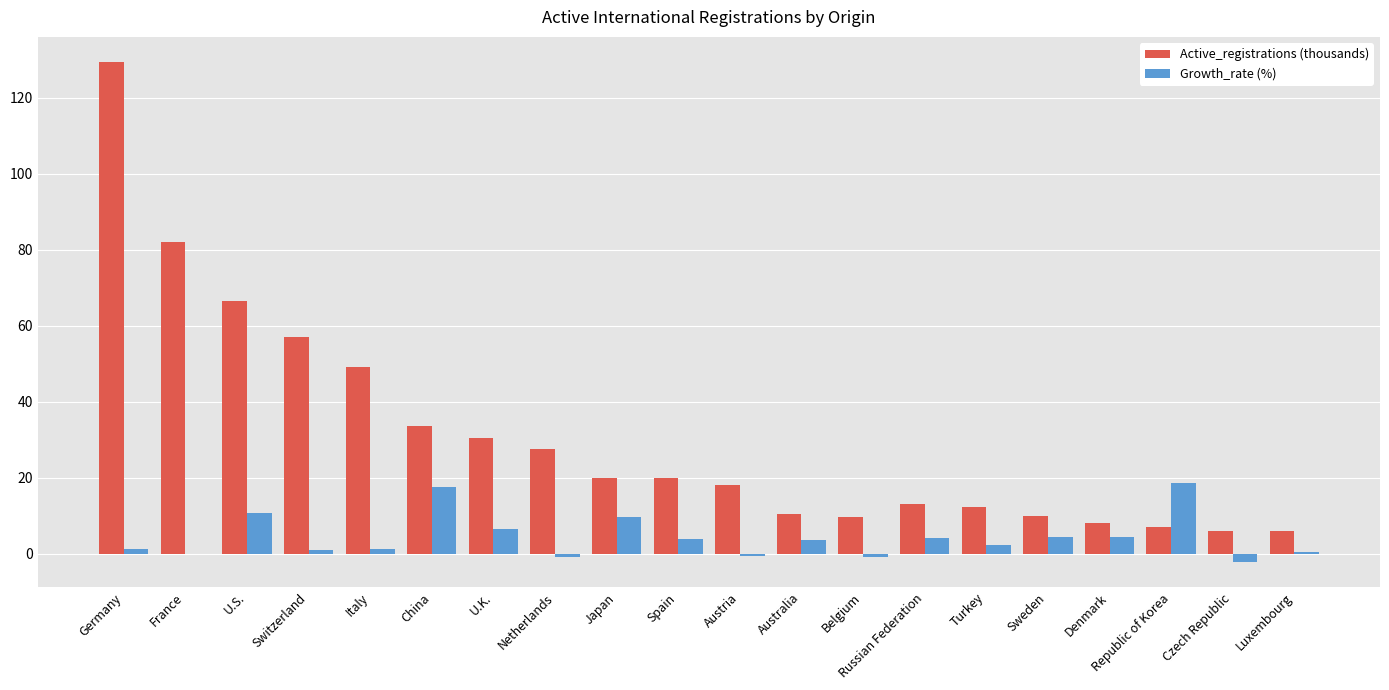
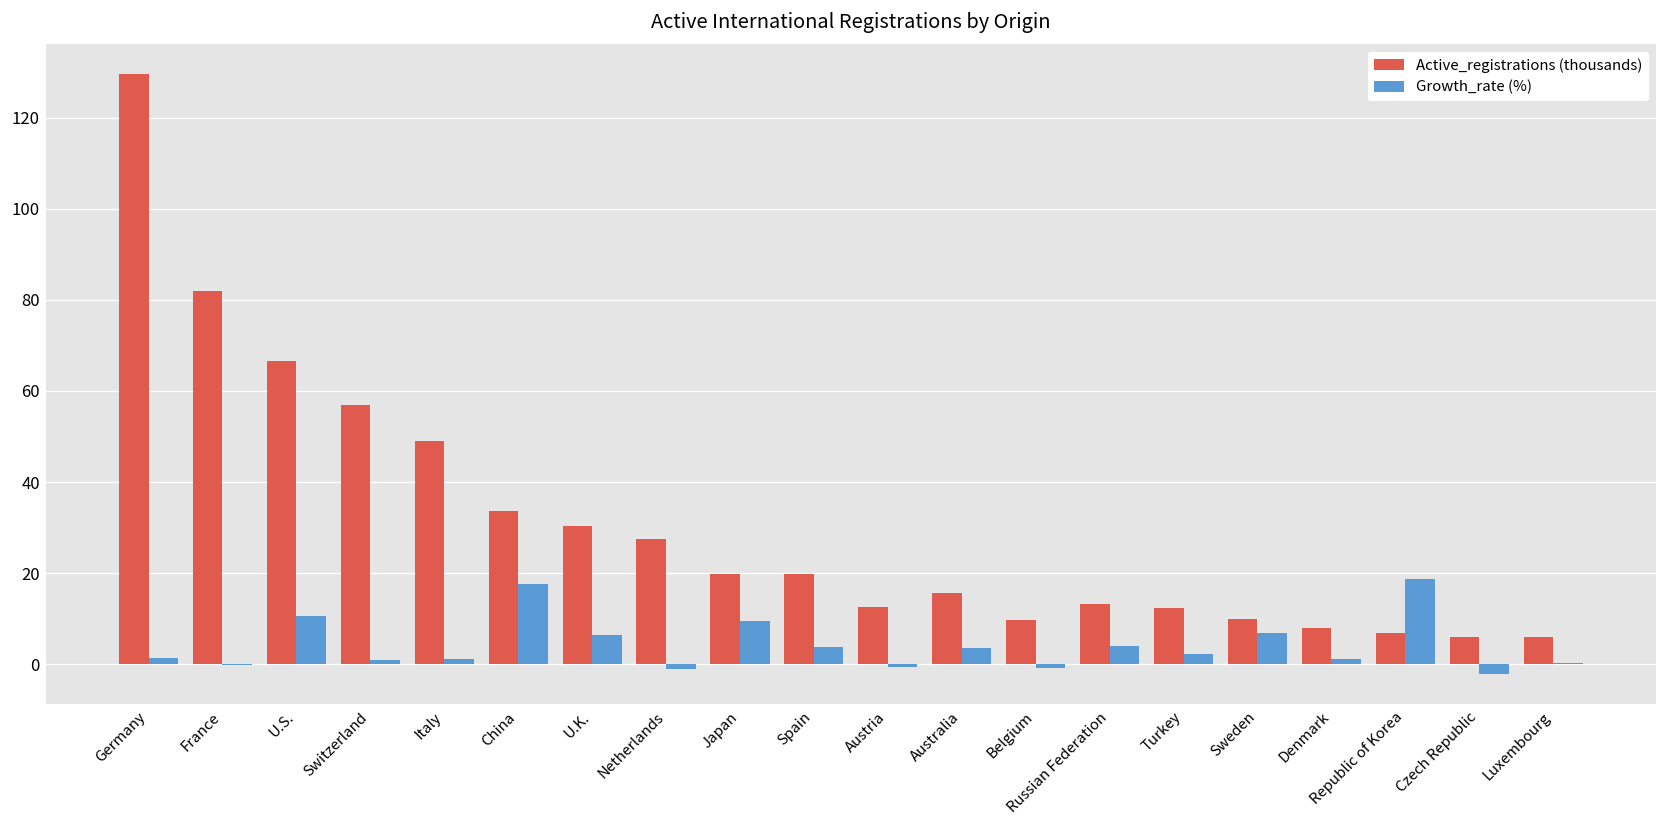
Active_registrations (thousands), Austria: 18 -> 13
Active_registrations (thousands), Australia: 10 -> 16
Growth_rate (%), Sweden: 4 -> 7
Growth_rate (%), Denmark: 4 -> 1
